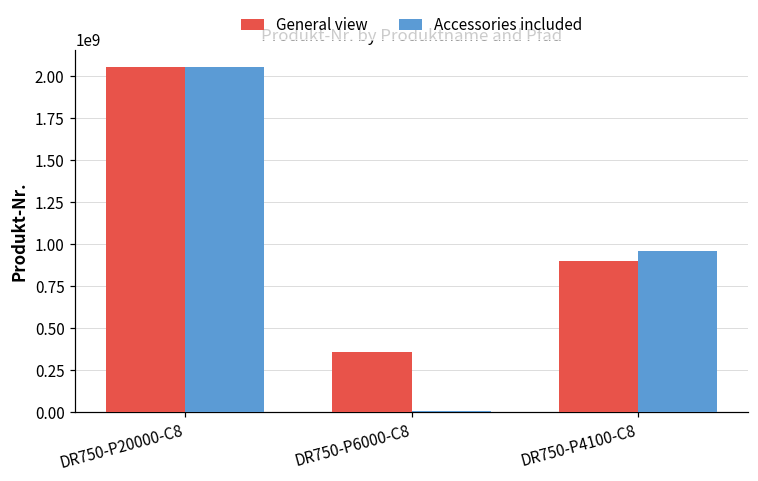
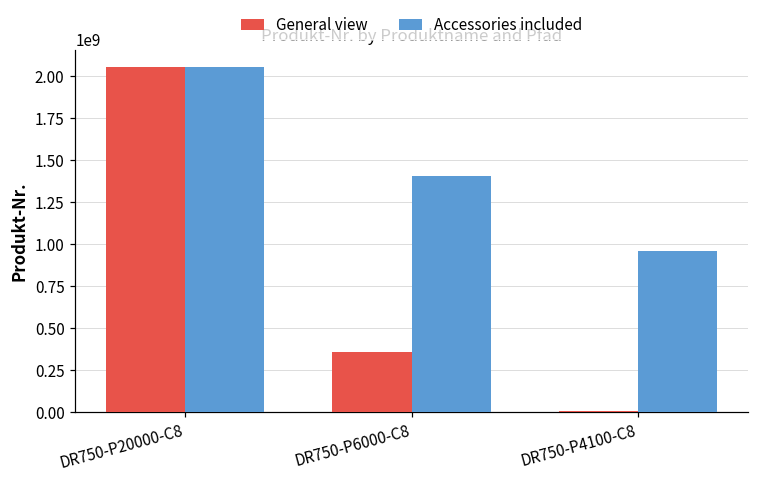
Accessories included, DR750-P6000-C8: 0 -> 1400000000
General view, DR750-P4100-C8: 900000000 -> 0
